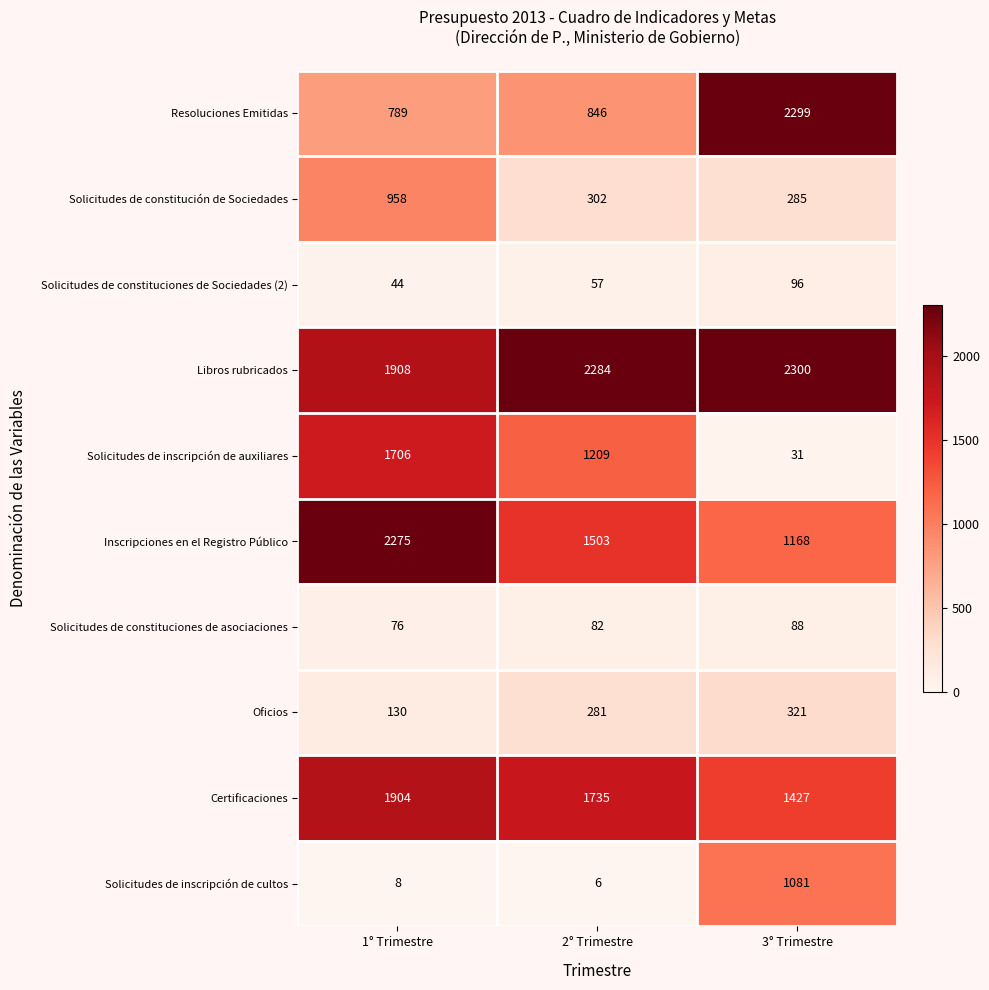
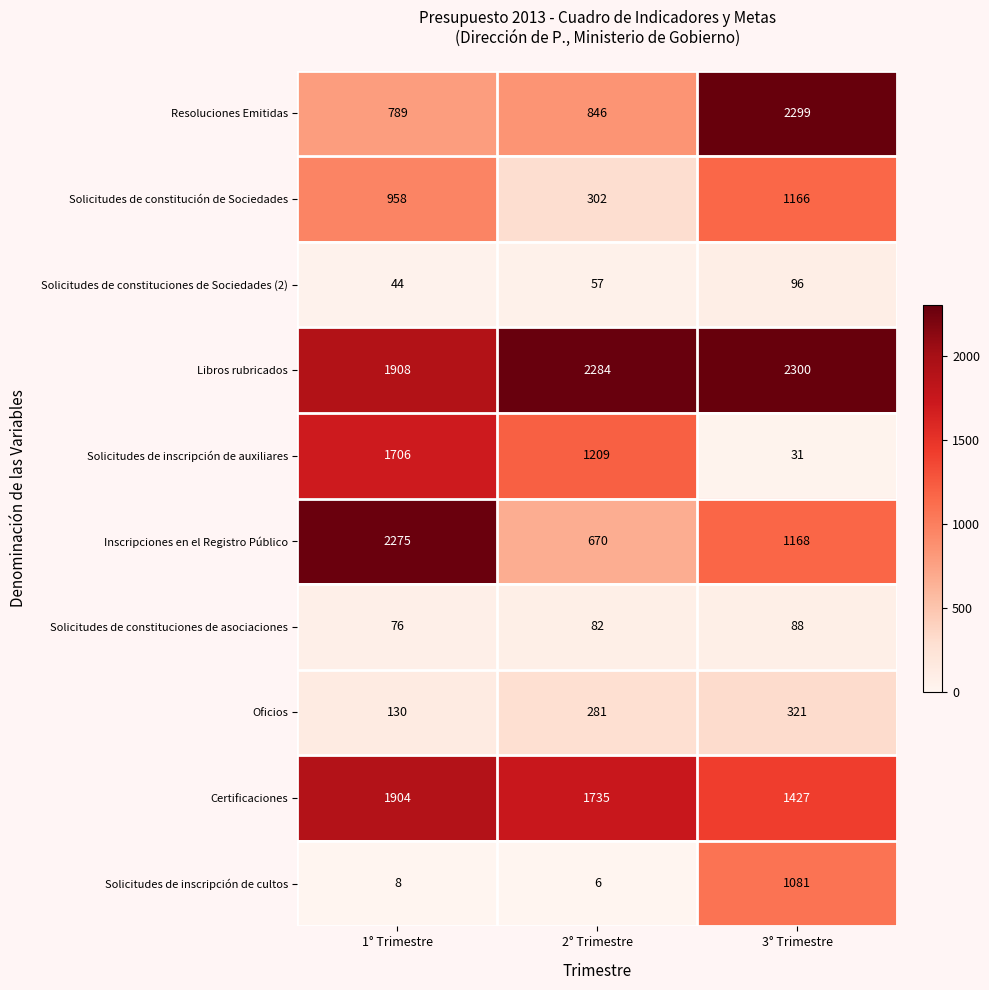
Solicitudes de constitución de Sociedades, 3° Trimestre: 285 -> 1166
Inscripciones en el Registro Público, 2° Trimestre: 1503 -> 670
